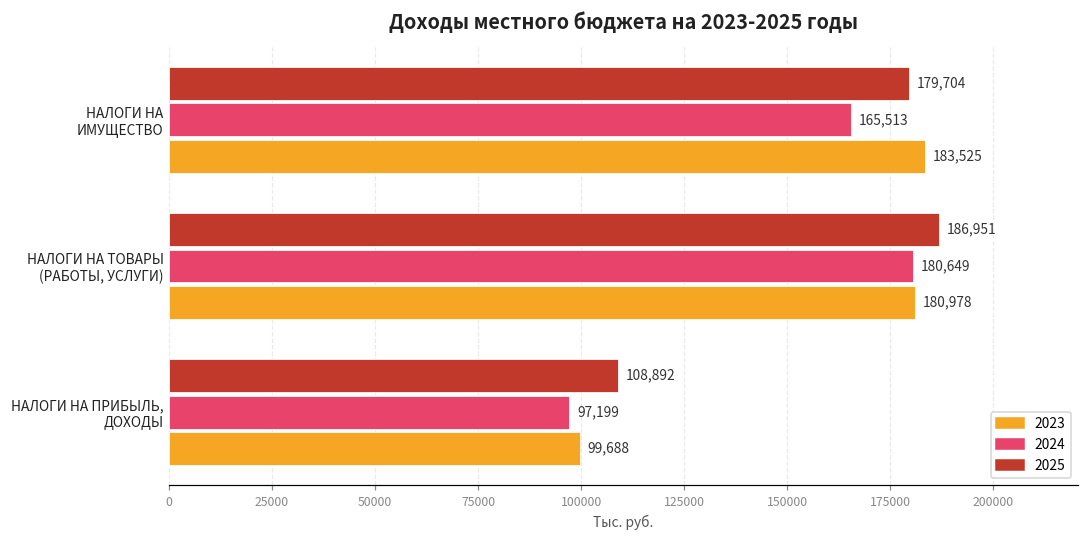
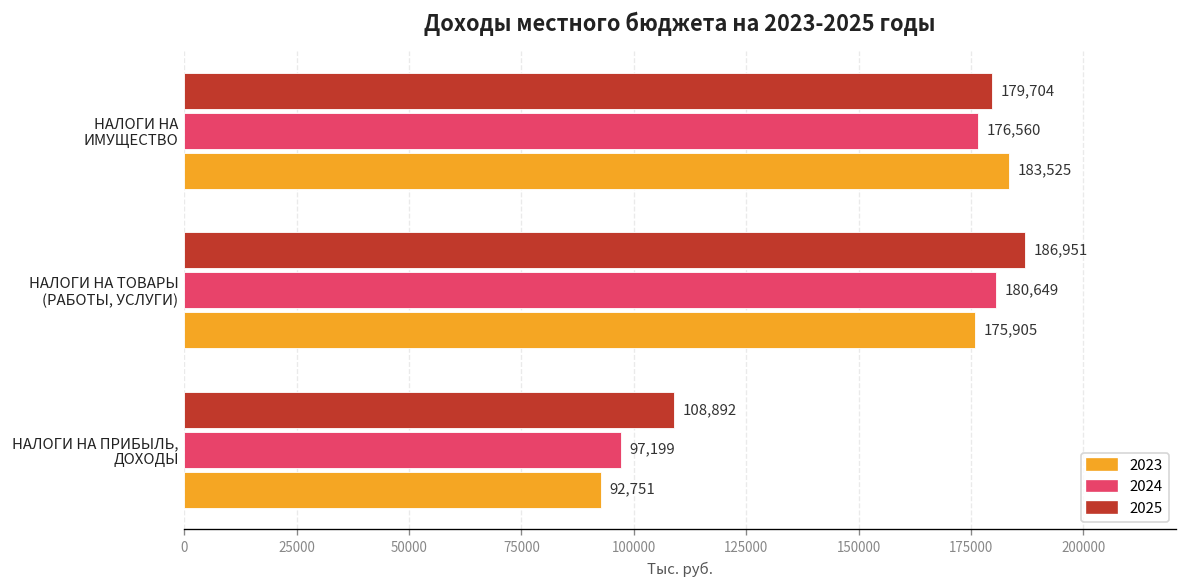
2024, НАЛОГИ НА ИМУЩЕСТВО: 165,513 -> 176,560
2023, НАЛОГИ НА ТОВАРЫ (РАБОТЫ, УСЛУГИ): 180,978 -> 175,905
2023, НАЛОГИ НА ПРИБЫЛЬ, ДОХОДЫ: 99,688 -> 92,751
